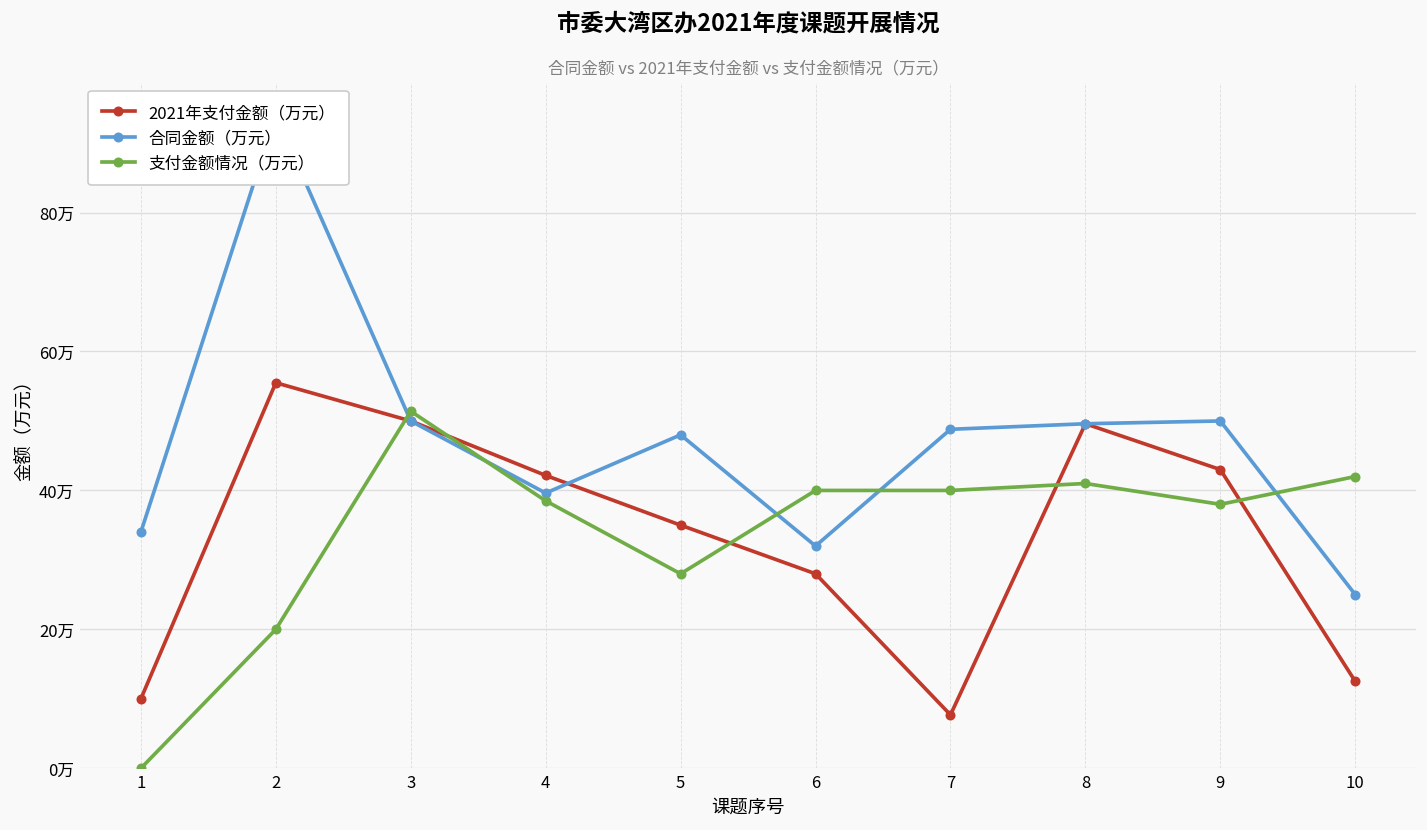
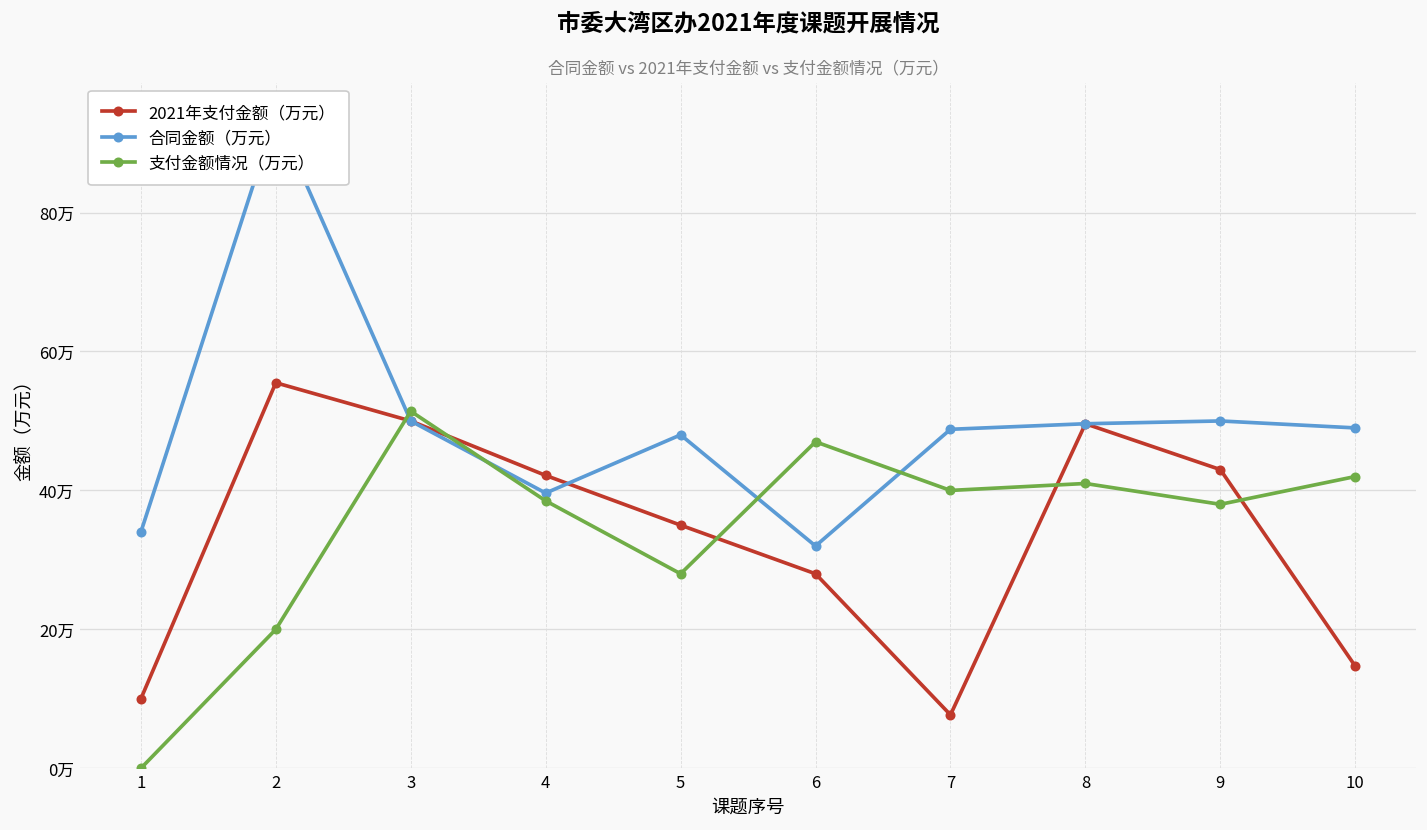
支付金额情况（万元）, 6: 40万 -> 47万
2021年支付金额（万元）, 10: 13万 -> 15万
合同金额（万元）, 10: 25万 -> 49万
